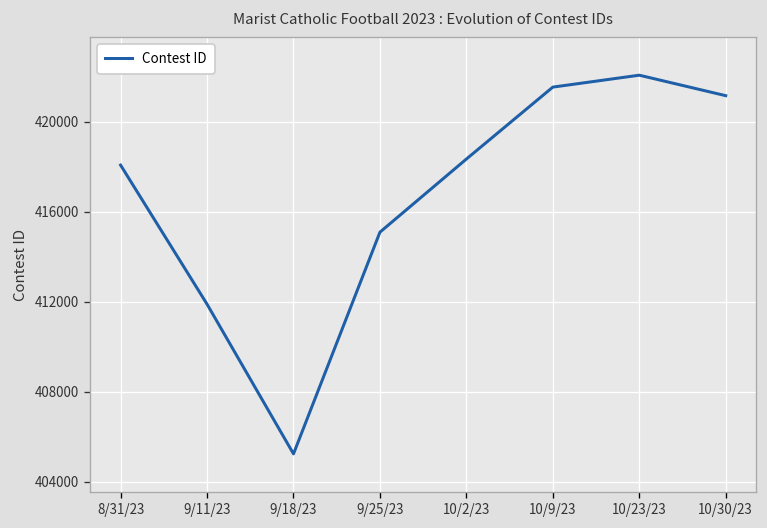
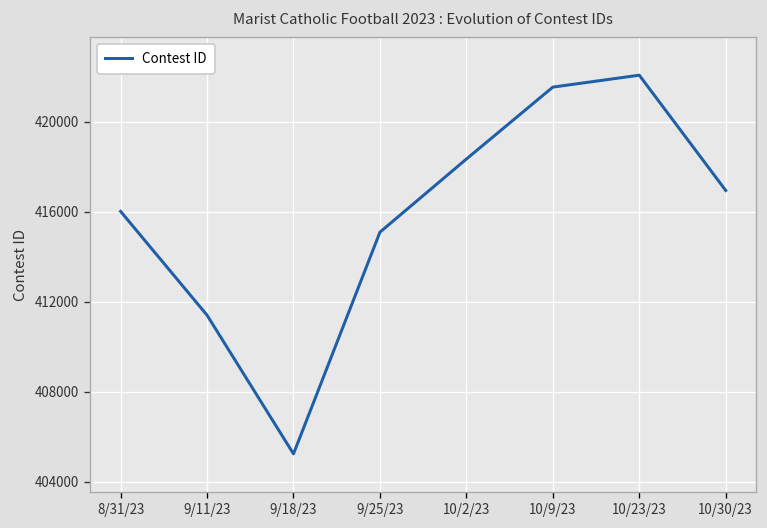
8/31/23: 418100 -> 416000
9/11/23: 411900 -> 411400
10/30/23: 421200 -> 416900
